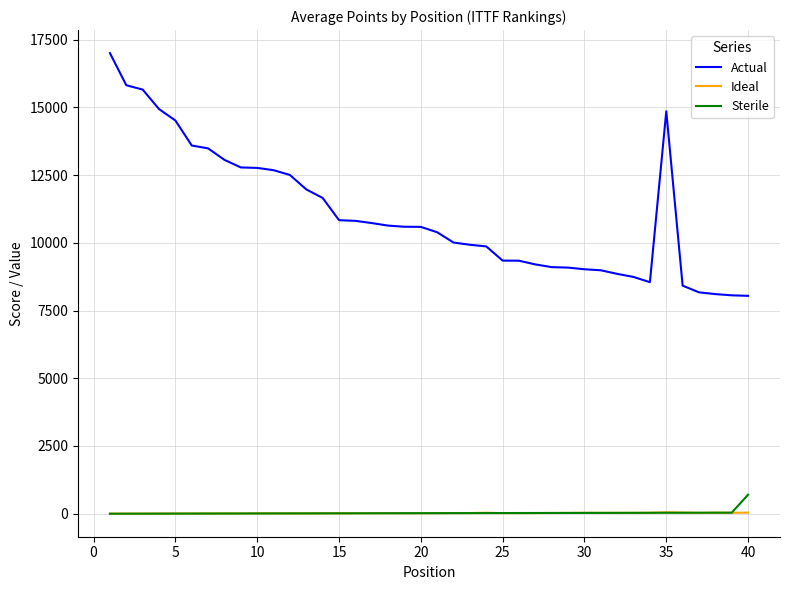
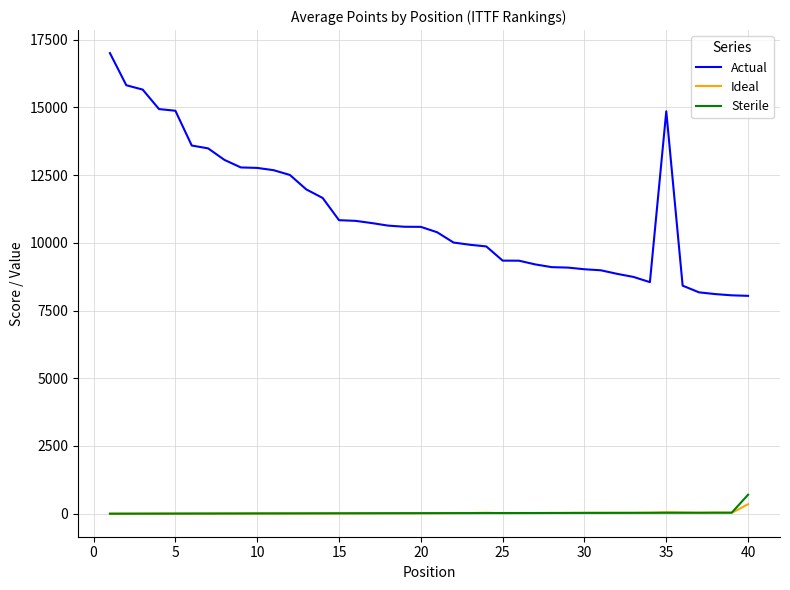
Actual, 5: 14500 -> 14900
Ideal, 40: 0 -> 400
